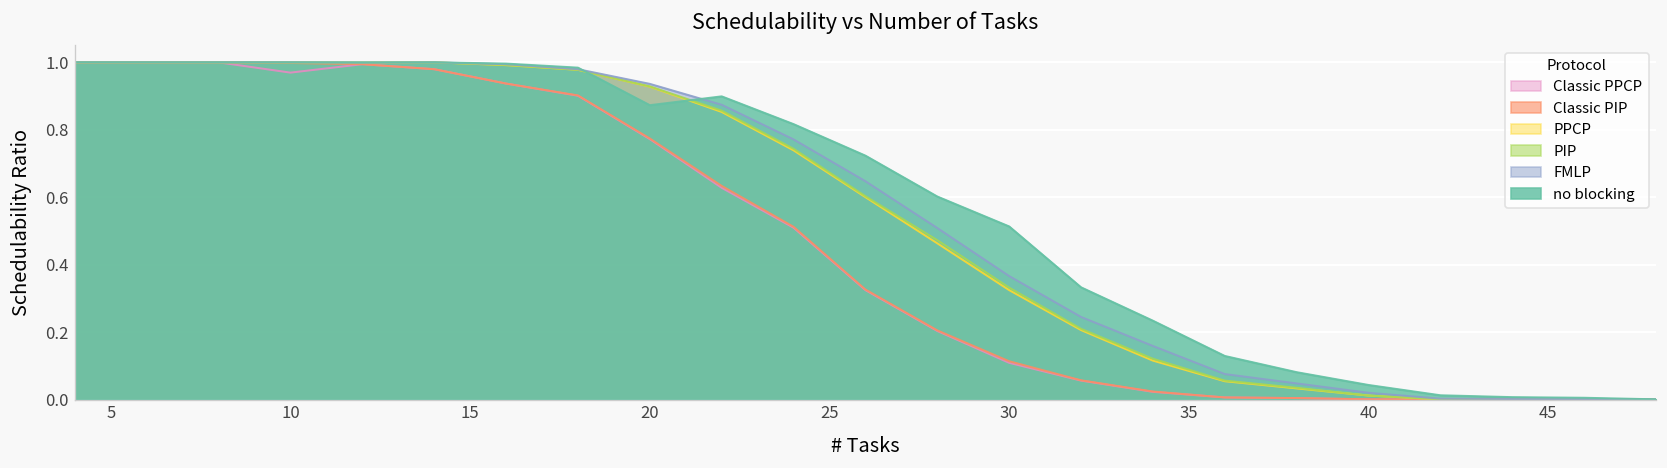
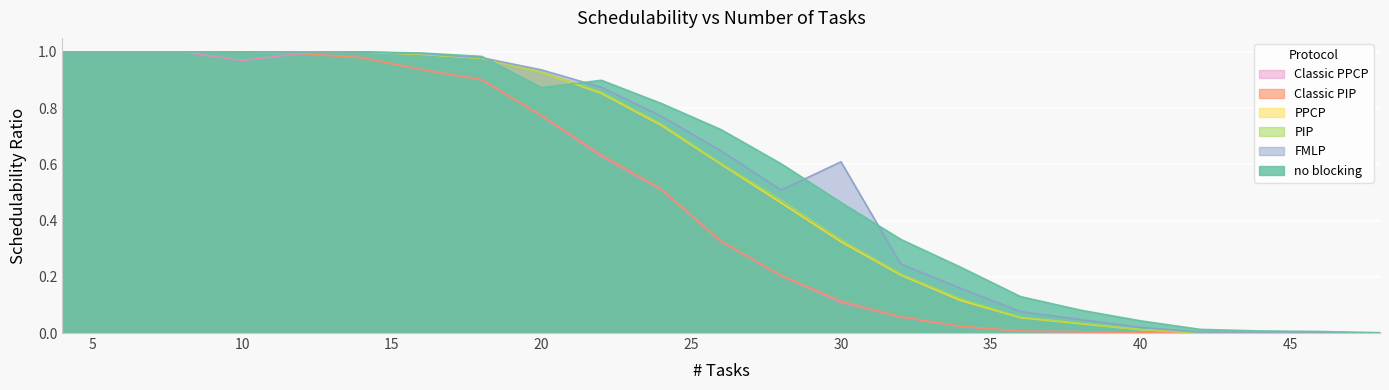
FMLP, 30: 0.37 -> 0.61
no blocking, 30: 0.51 -> 0.46
